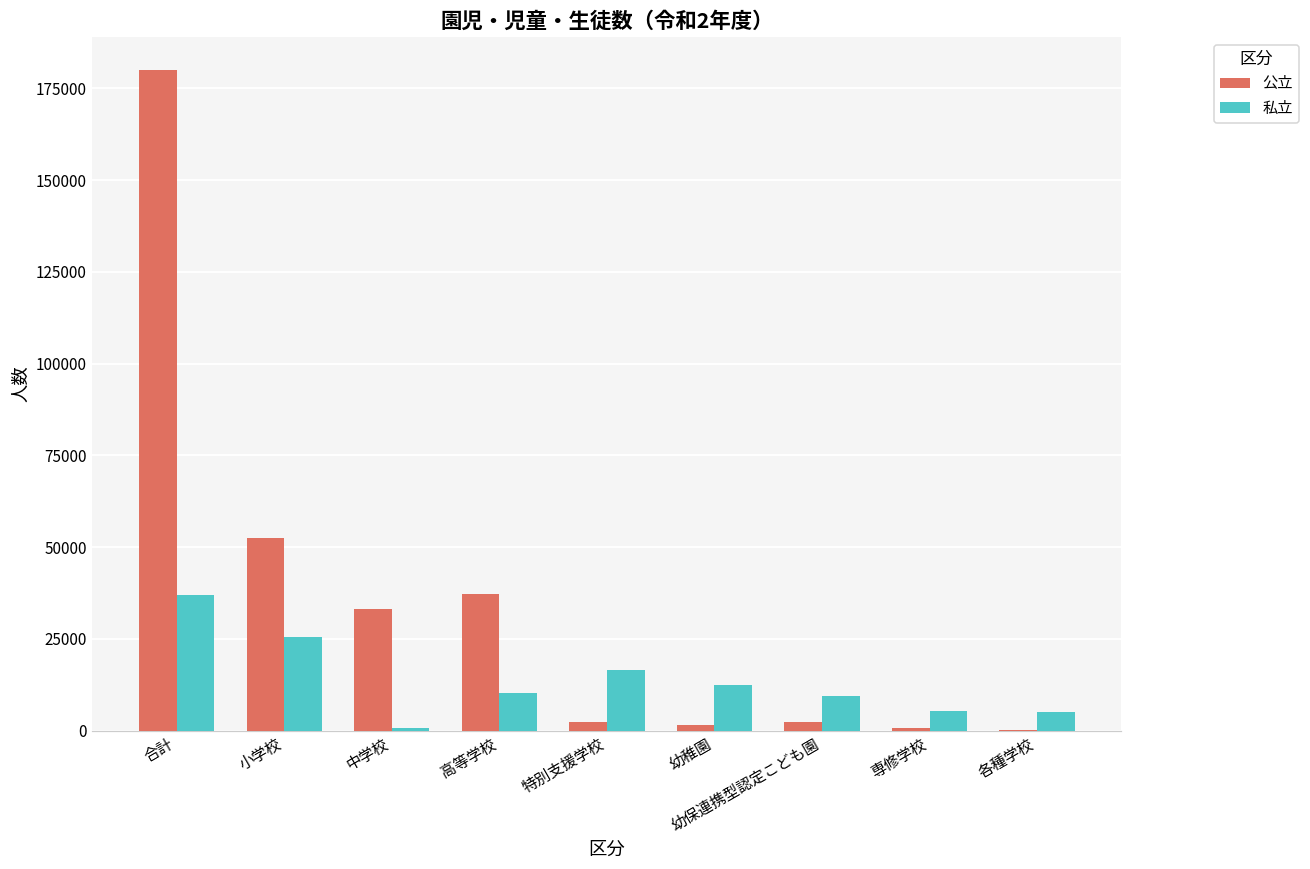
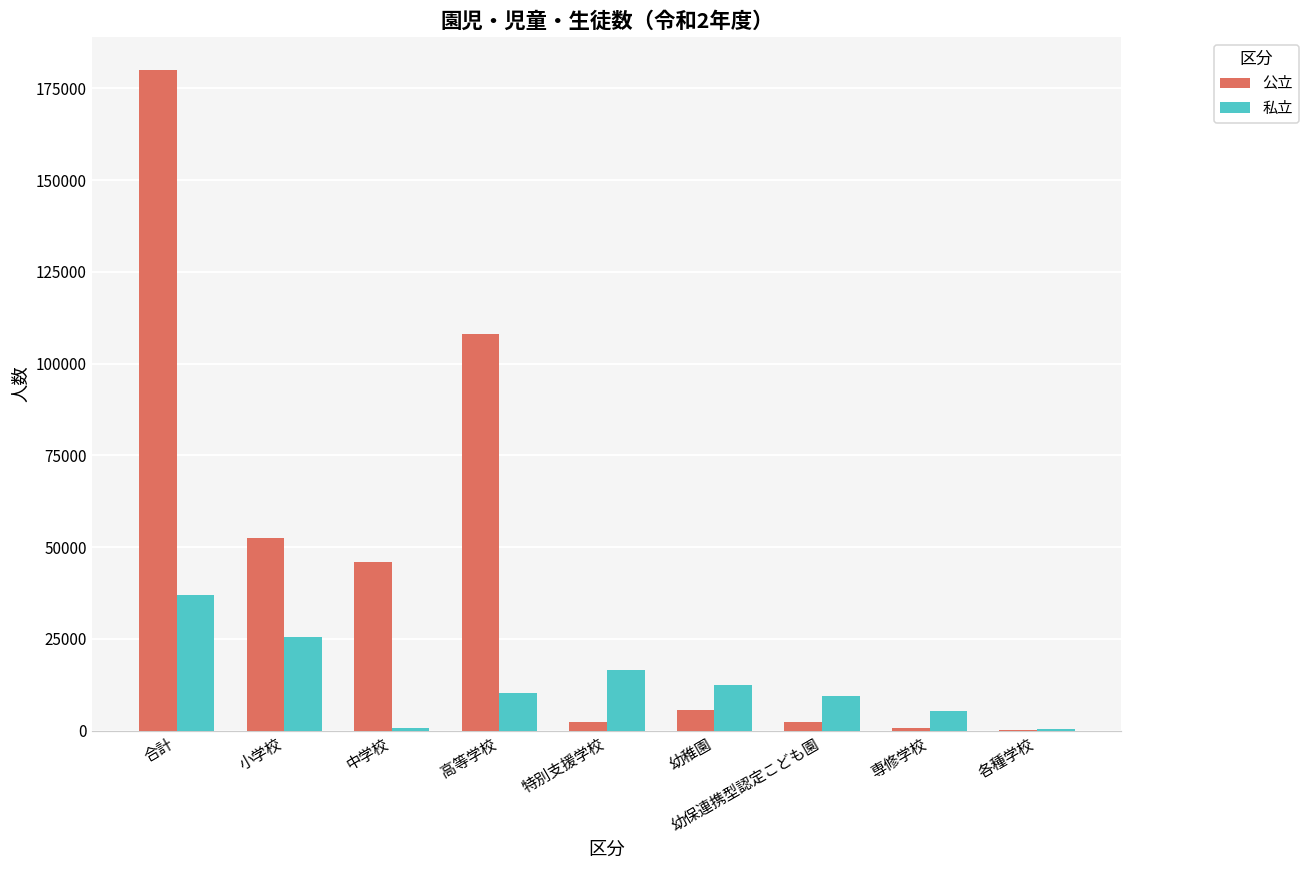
公立, 中学校: 33000 -> 46000
公立, 高等学校: 37000 -> 108000
公立, 幼稚園: 1000 -> 6000
私立, 各種学校: 5000 -> 0
